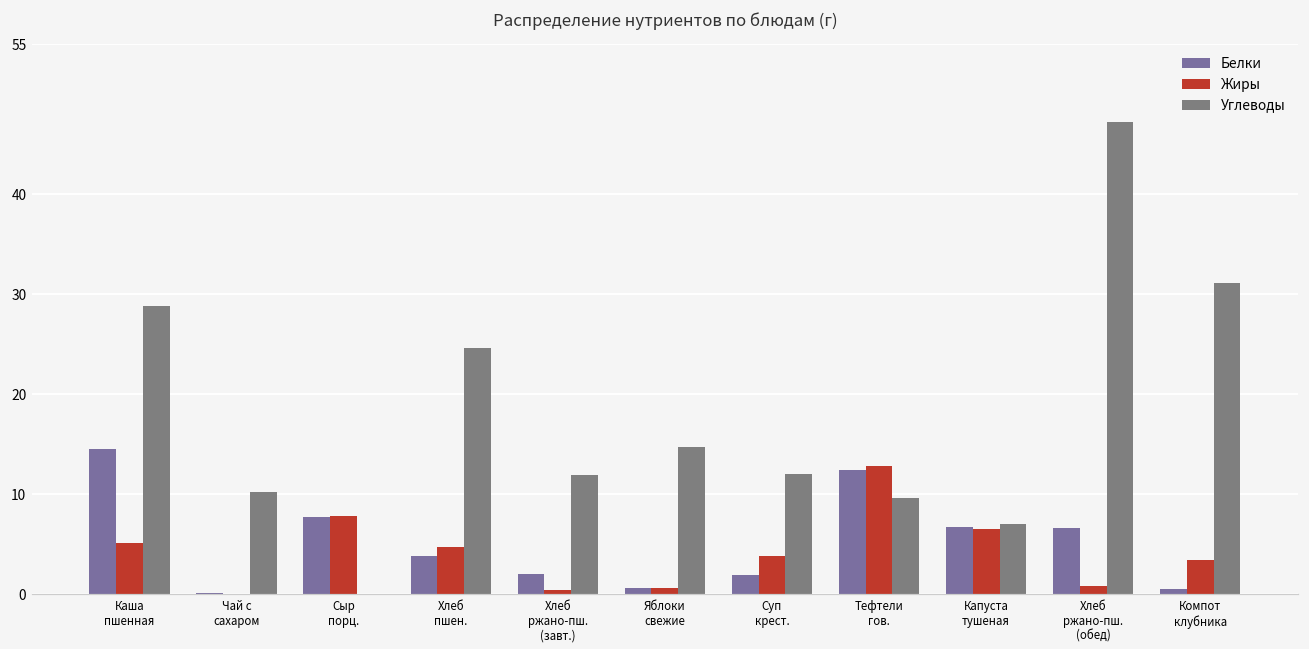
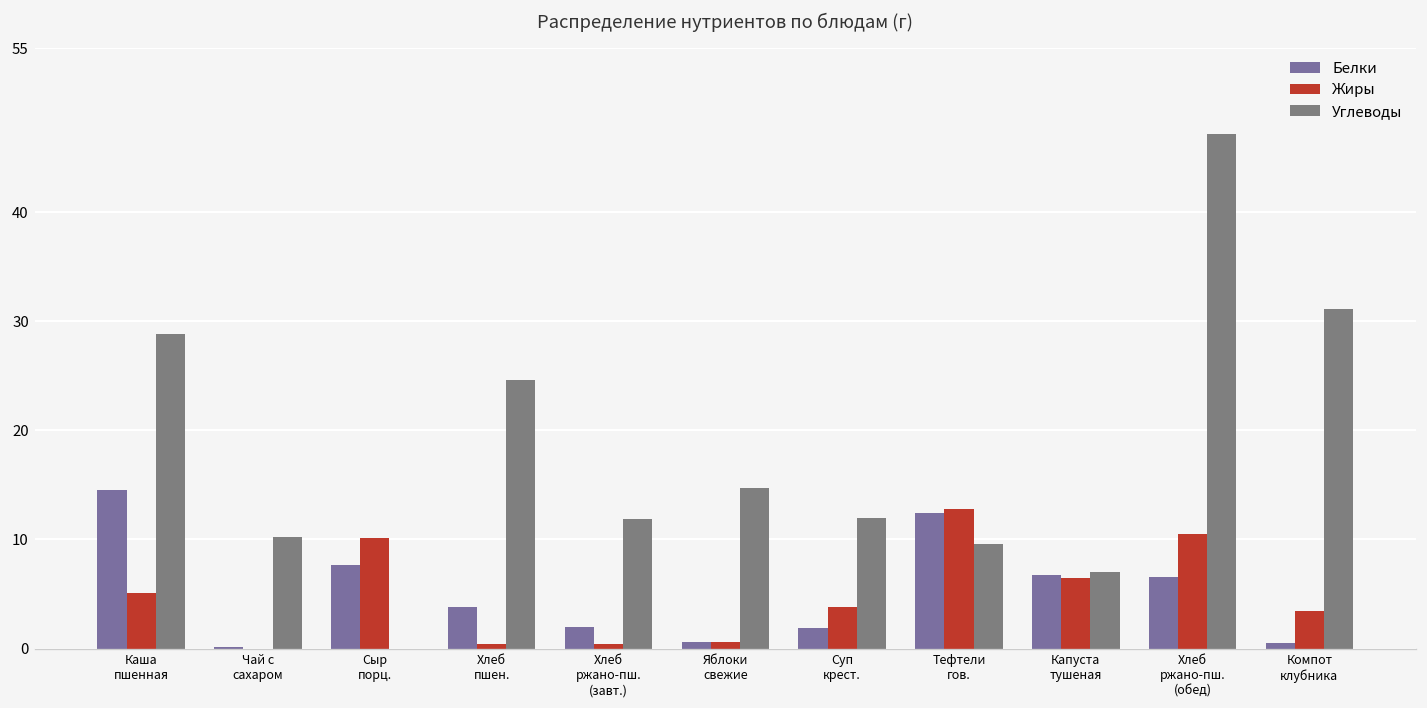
Жиры, Сыр порц.: 8 -> 10
Жиры, Хлеб пшен.: 5 -> 0
Жиры, Хлеб ржано-пш. (обед): 1 -> 11
